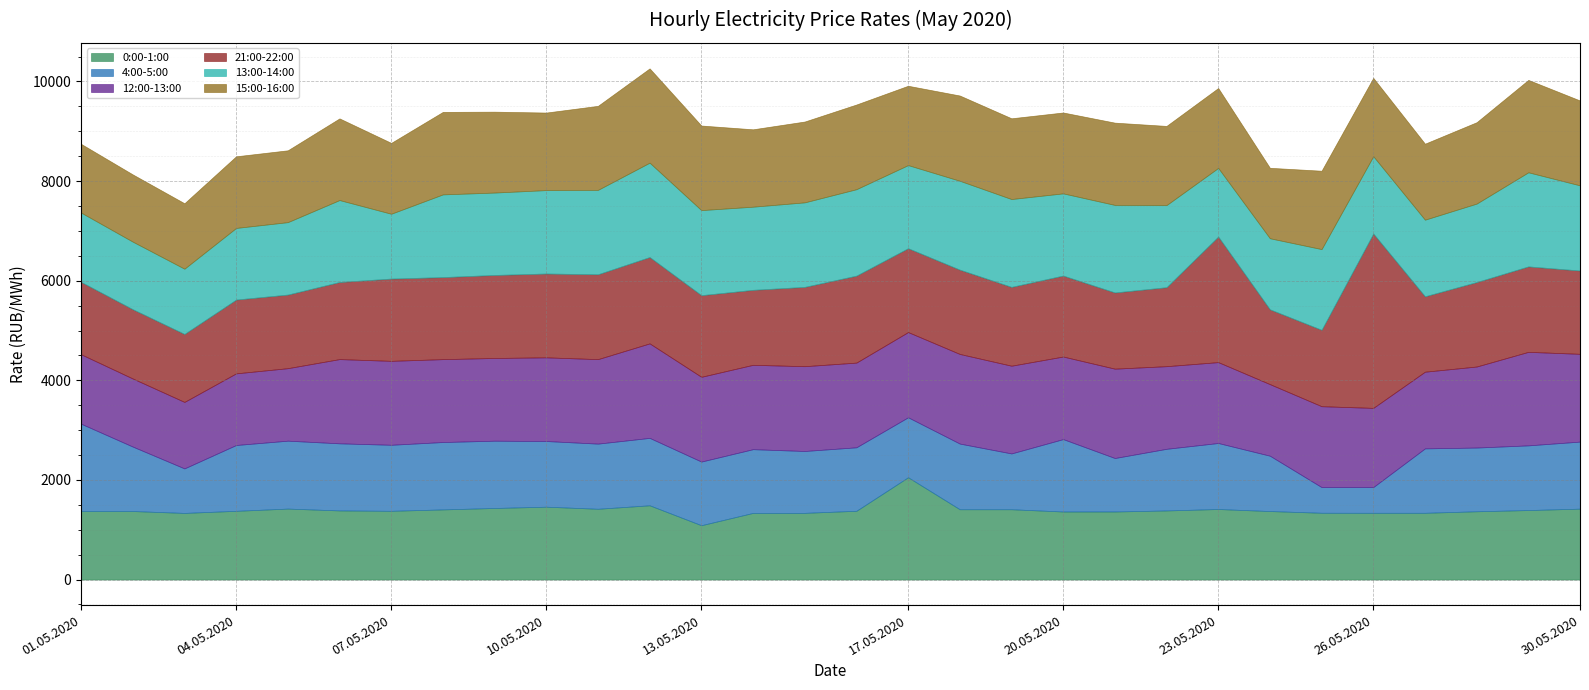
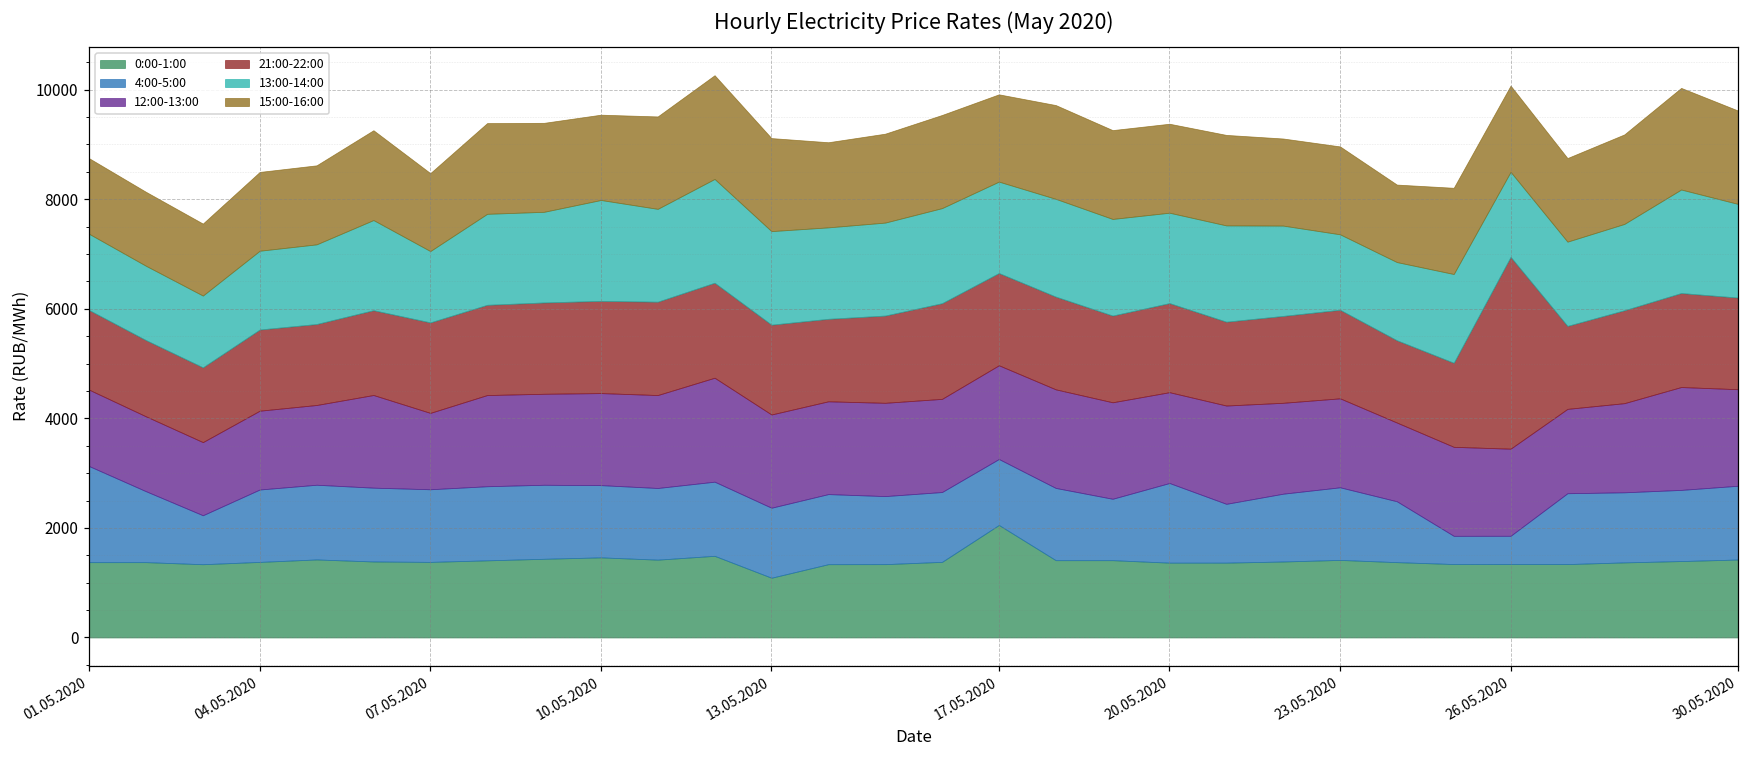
12:00-13:00, 07.05.2020: 1700 -> 1400
13:00-14:00, 10.05.2020: 1700 -> 1800
21:00-22:00, 23.05.2020: 2500 -> 1600
